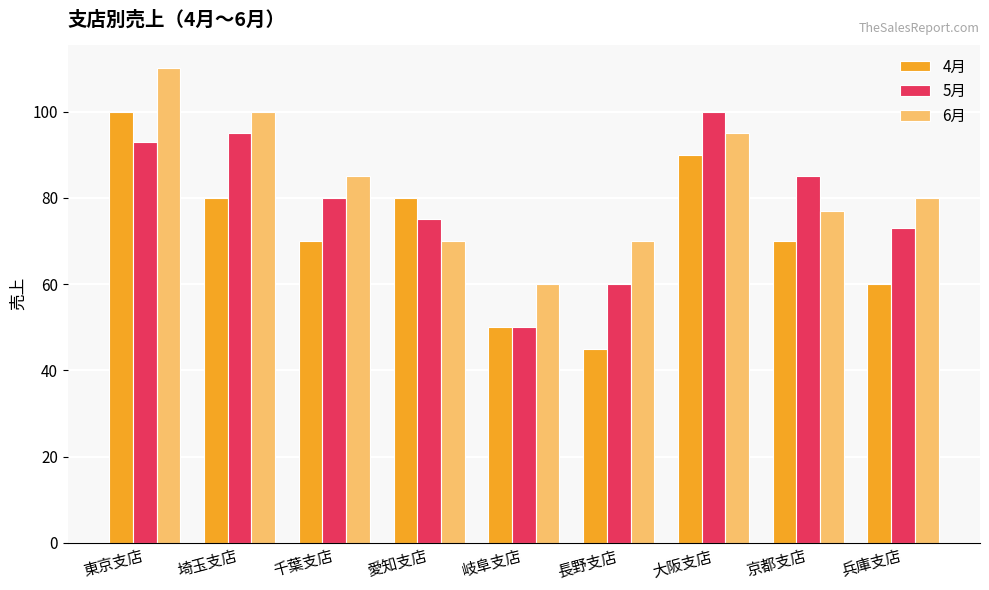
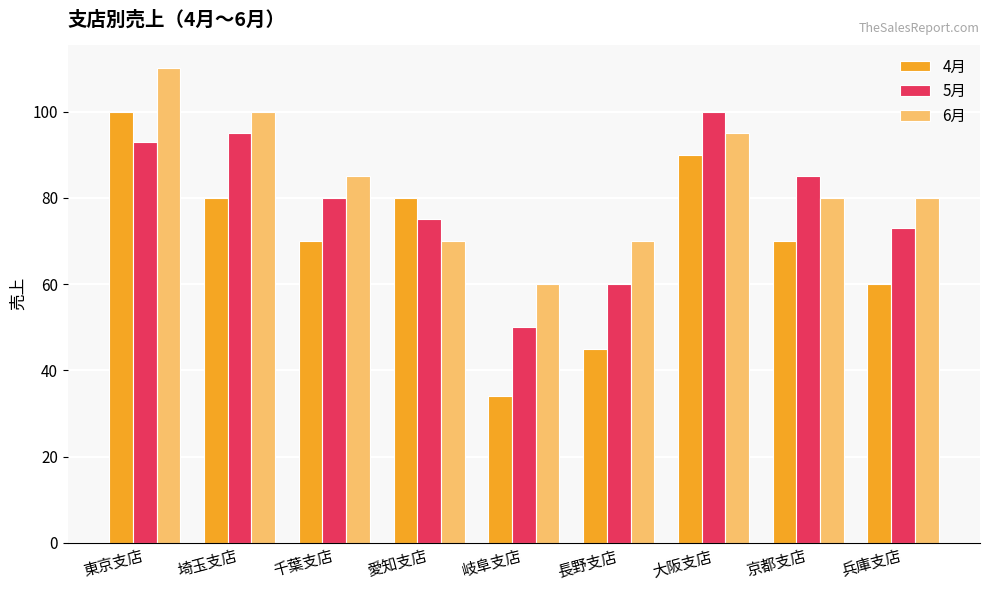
4月, 岐阜支店: 50 -> 34
6月, 京都支店: 77 -> 80
